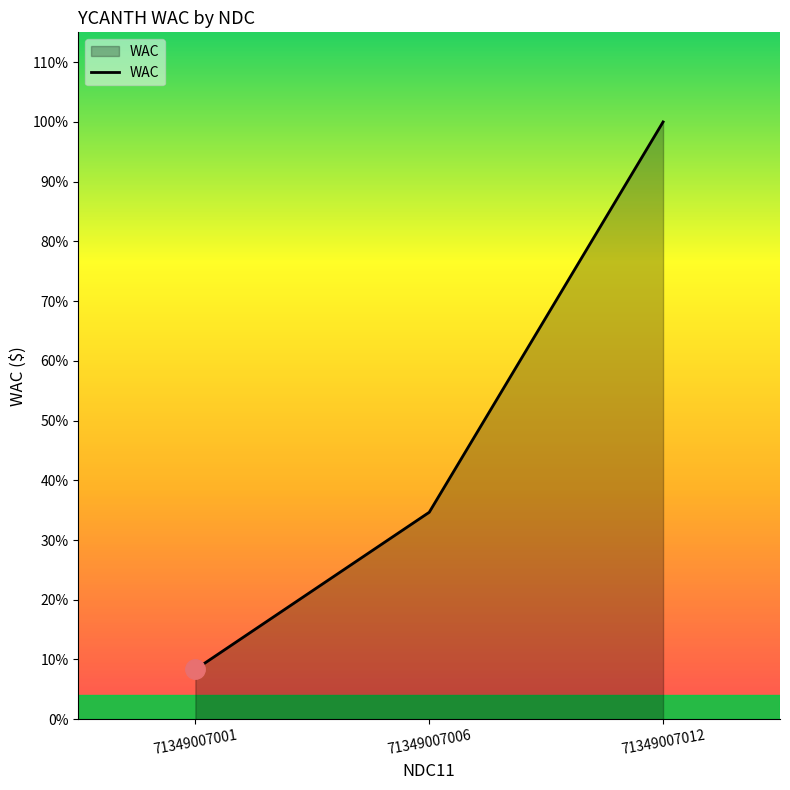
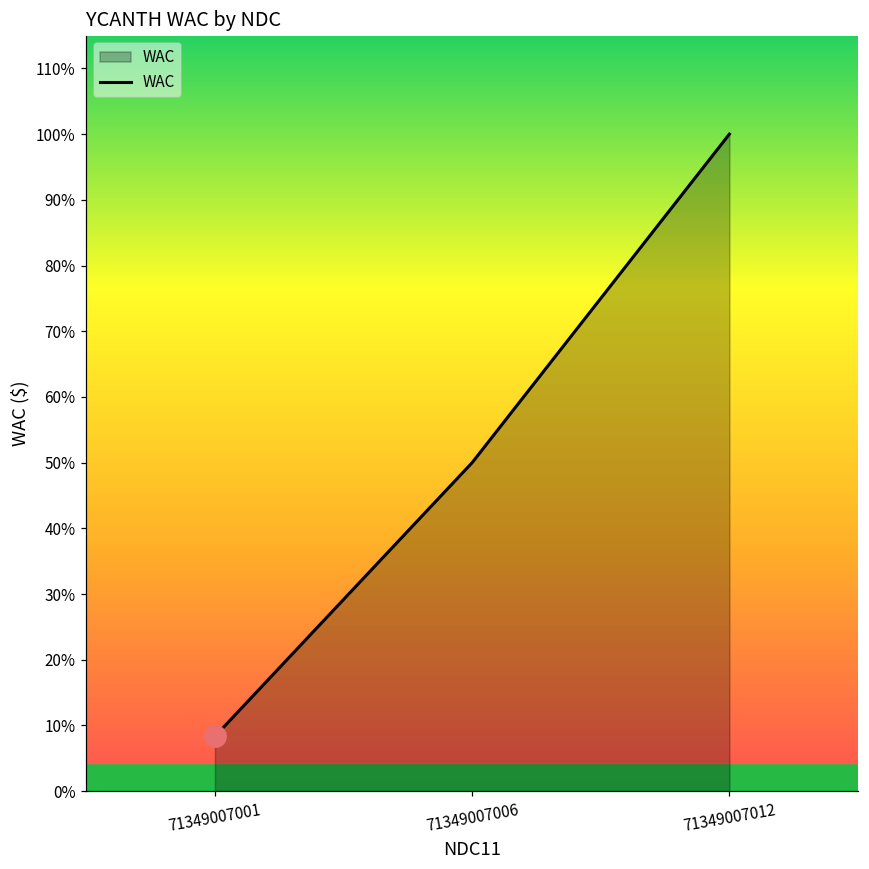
WAC, 71349007006: 35% -> 50%
